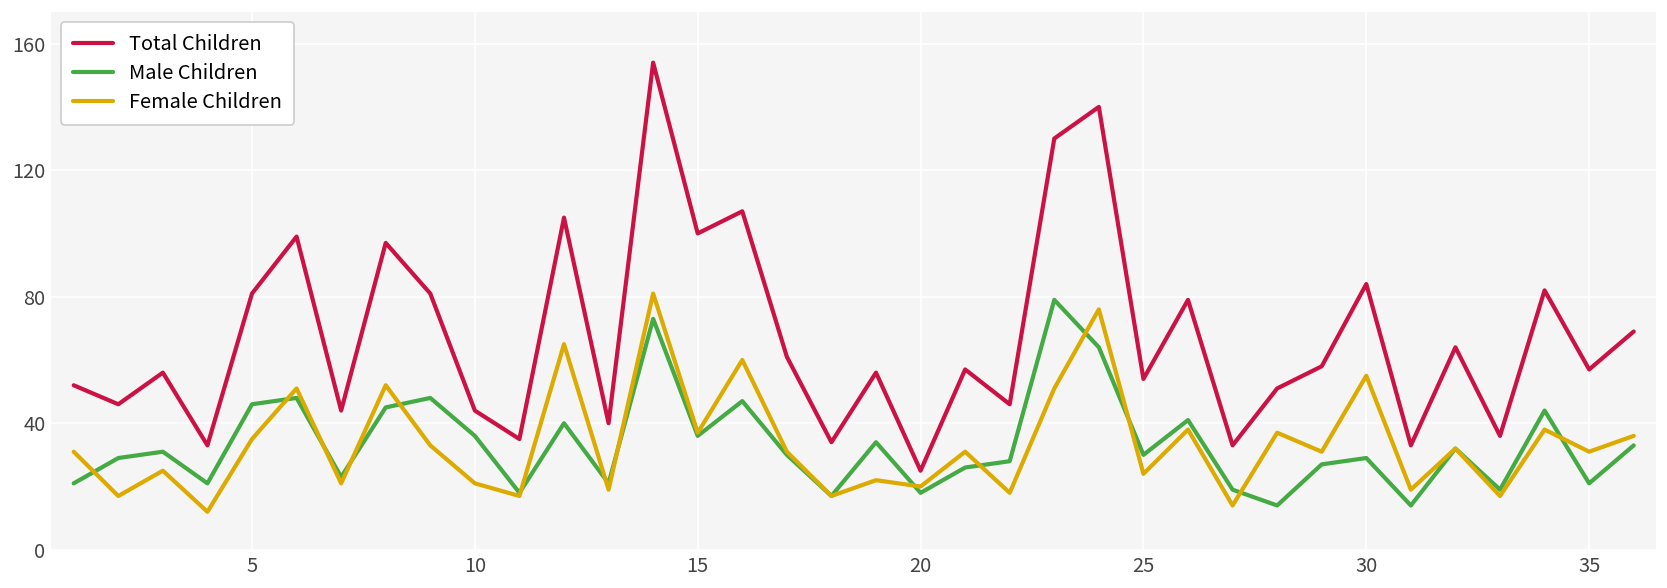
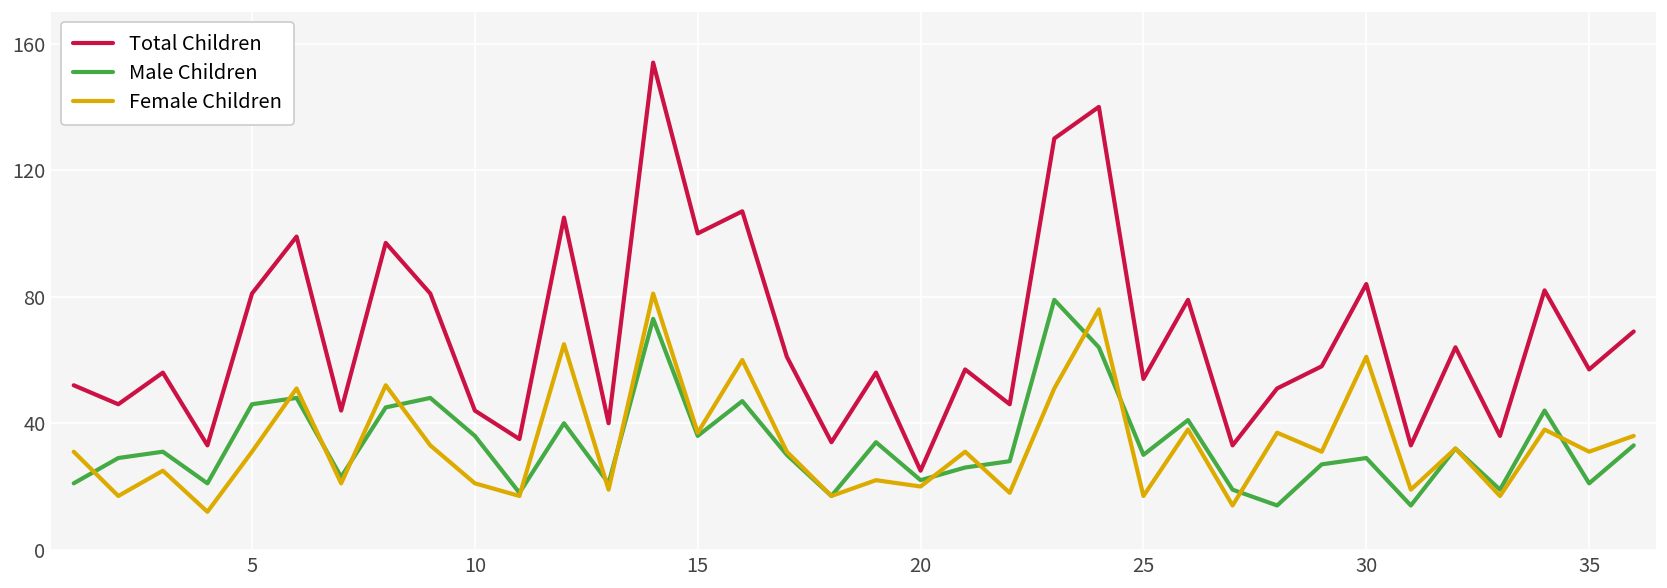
Female Children, 5: 35 -> 31
Male Children, 20: 18 -> 22
Female Children, 25: 24 -> 17
Female Children, 30: 55 -> 61
